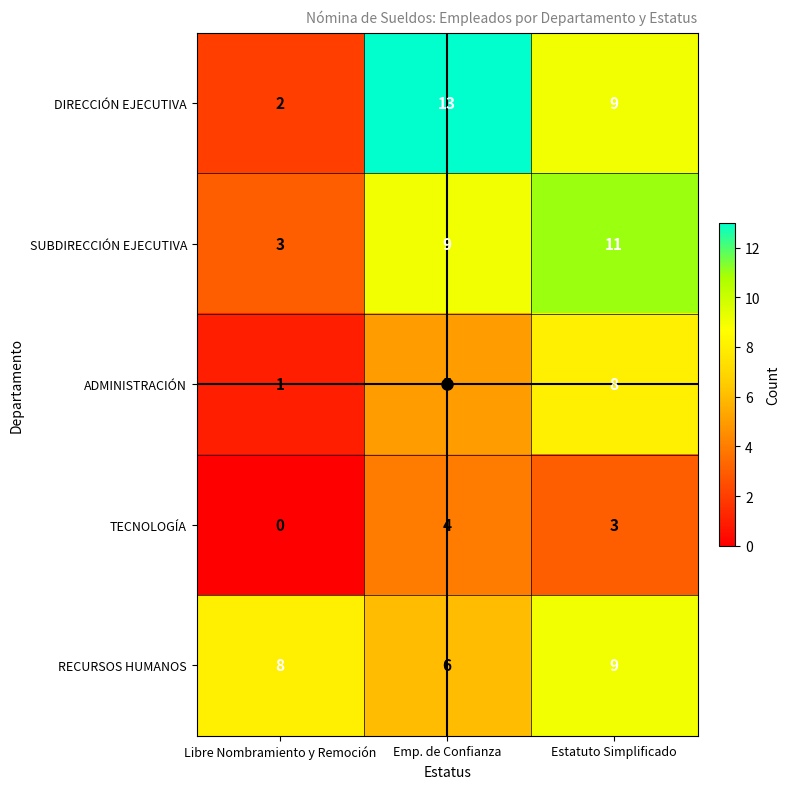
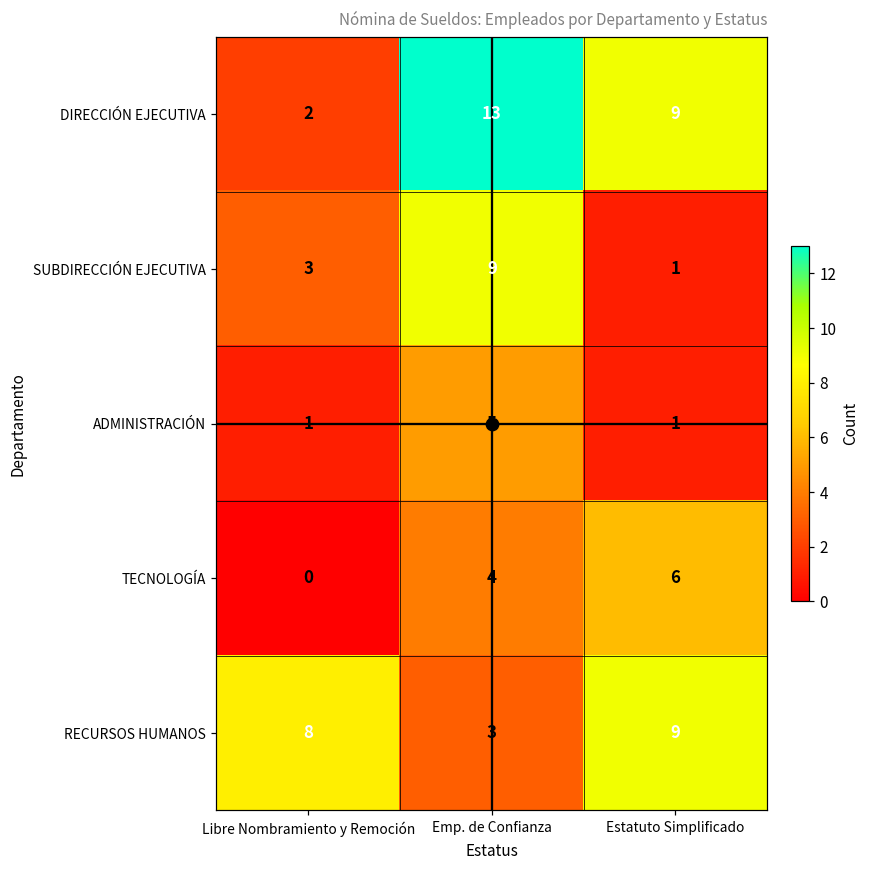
SUBDIRECCIÓN EJECUTIVA, Estatuto Simplificado: 11 -> 1
ADMINISTRACIÓN, Estatuto Simplificado: 8 -> 1
TECNOLOGÍA, Estatuto Simplificado: 3 -> 6
RECURSOS HUMANOS, Emp. de Confianza: 6 -> 3
